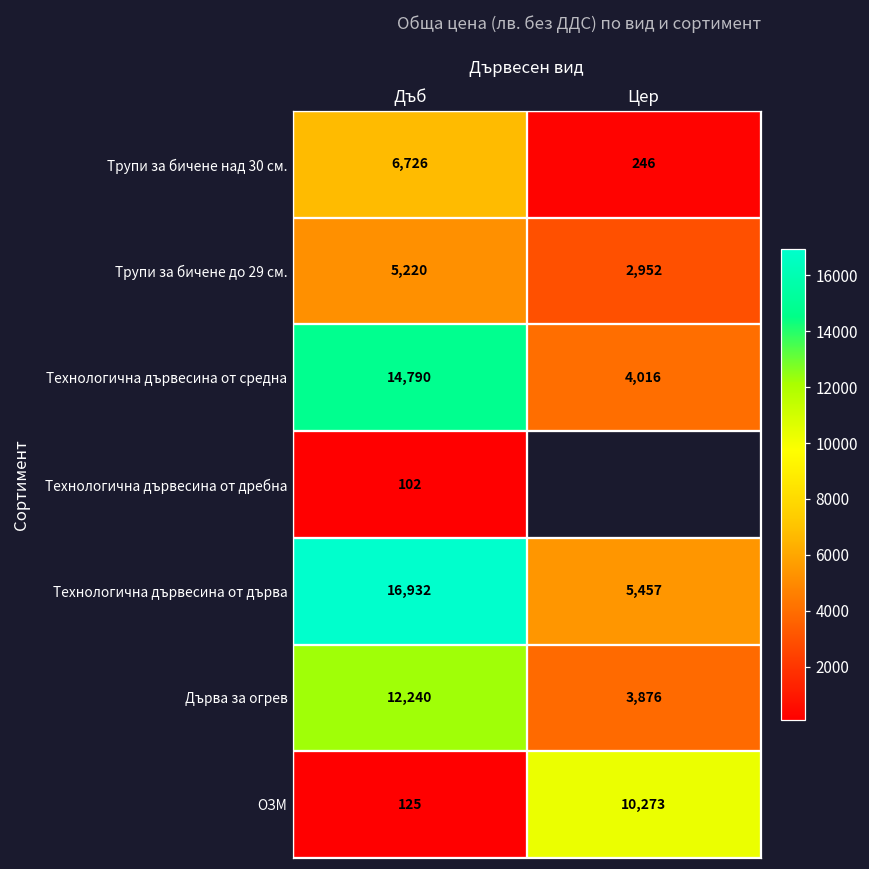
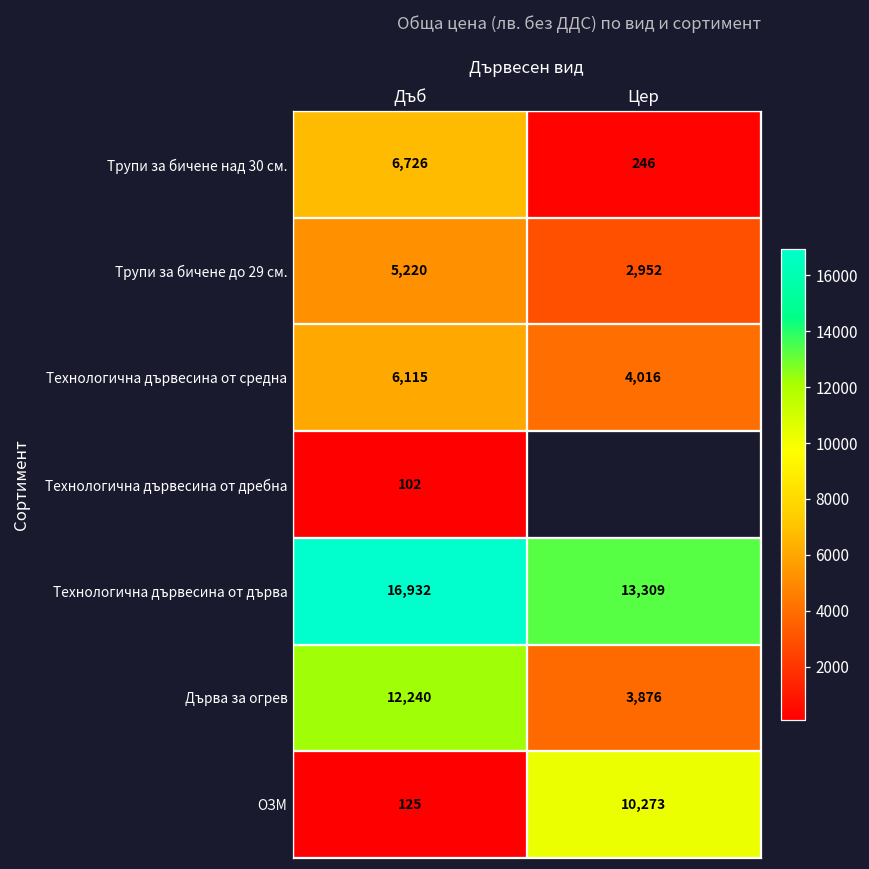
Технологична дървесина от средна, Дъб: 14,790 -> 6,115
Технологична дървесина от дърва, Цер: 5,457 -> 13,309
